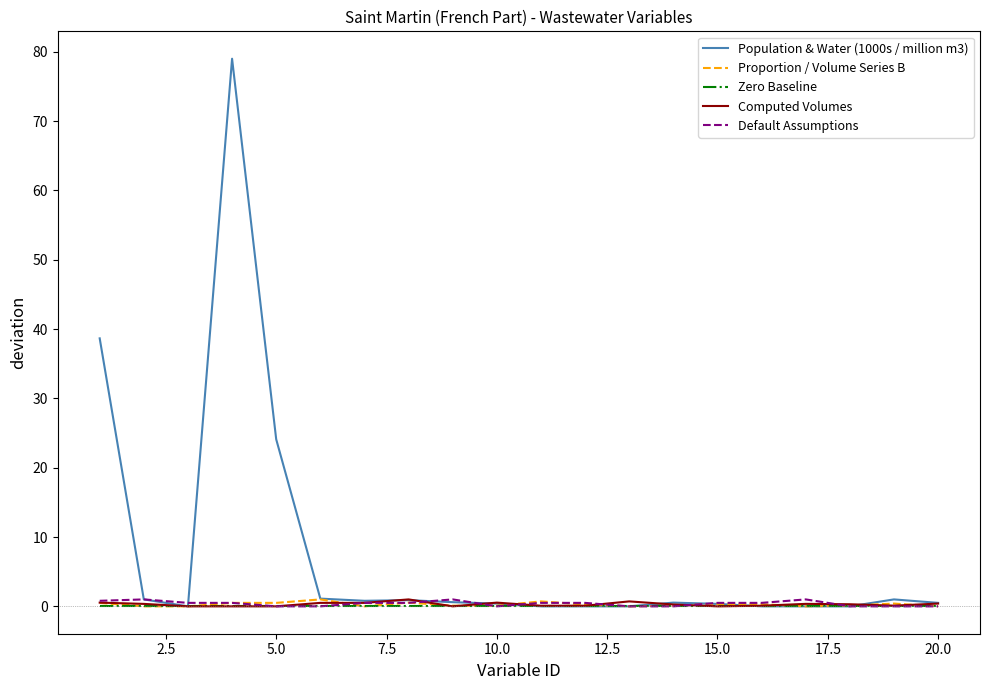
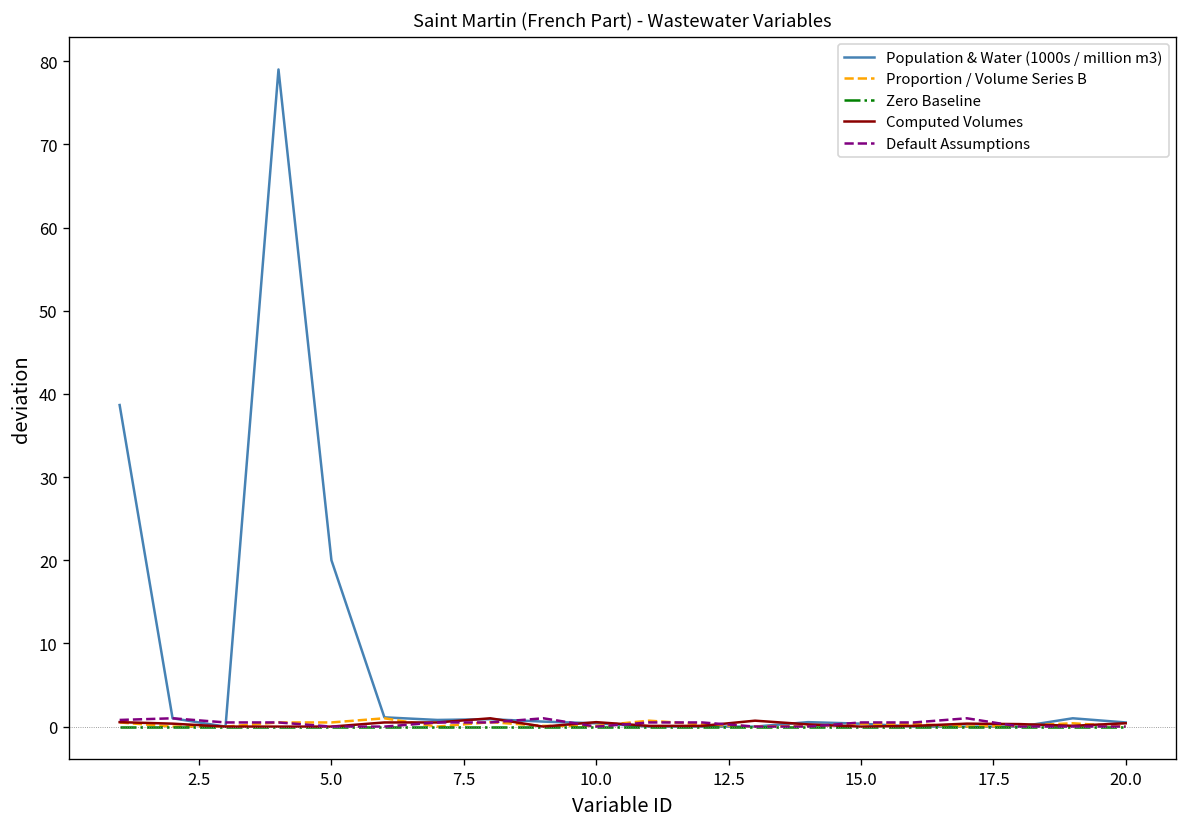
Population & Water (1000s / million m3), 5.0: 24 -> 20
